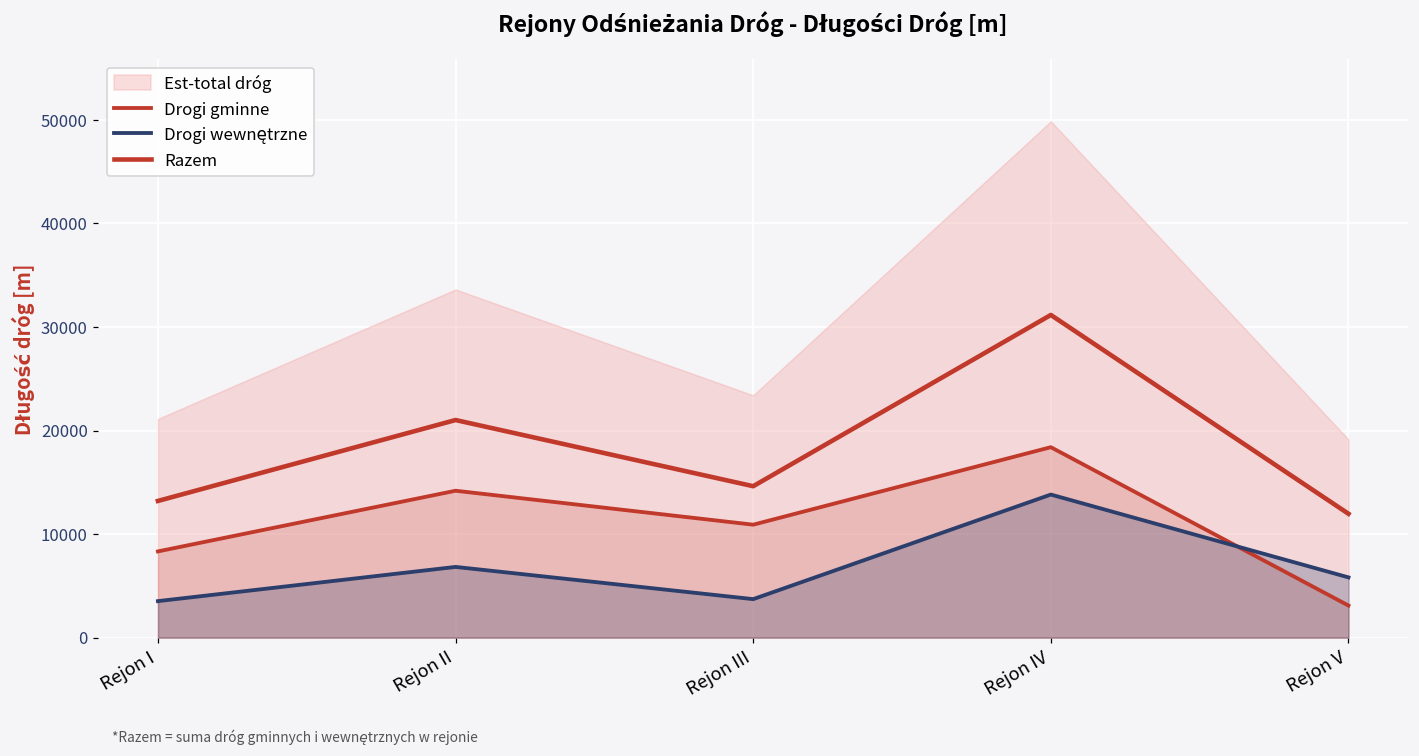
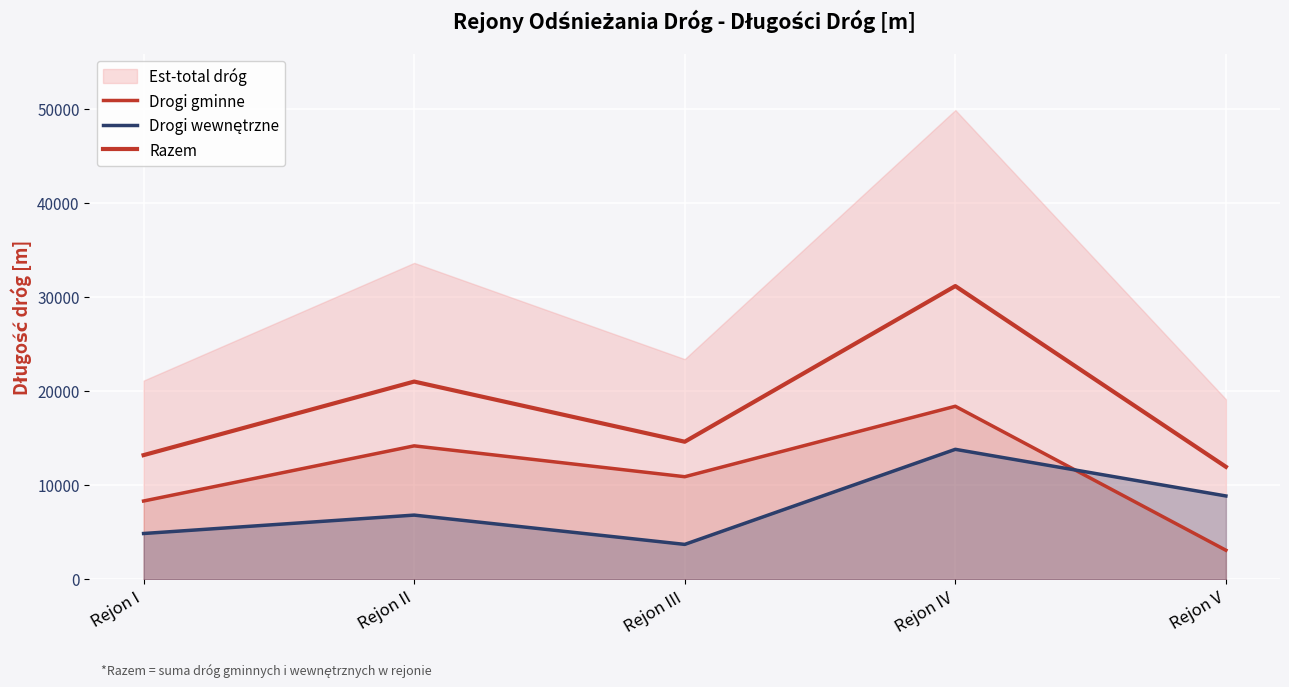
Drogi wewnętrzne, Rejon I: 4000 -> 5000
Drogi wewnętrzne, Rejon V: 6000 -> 9000
